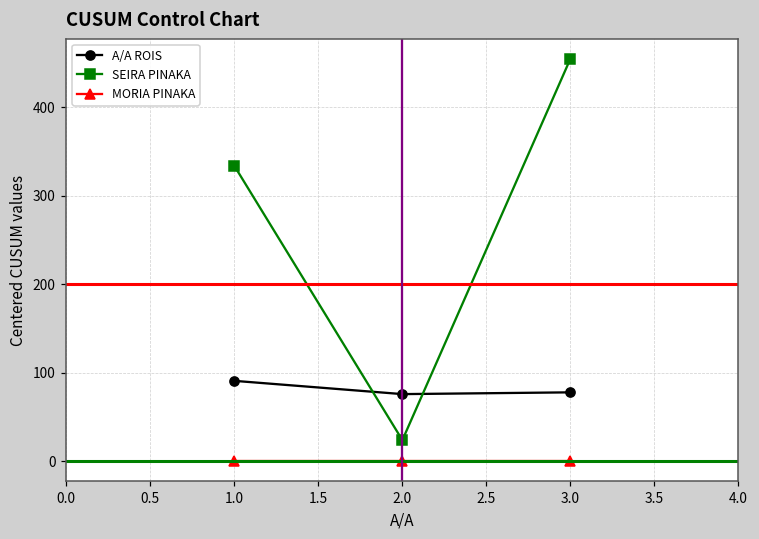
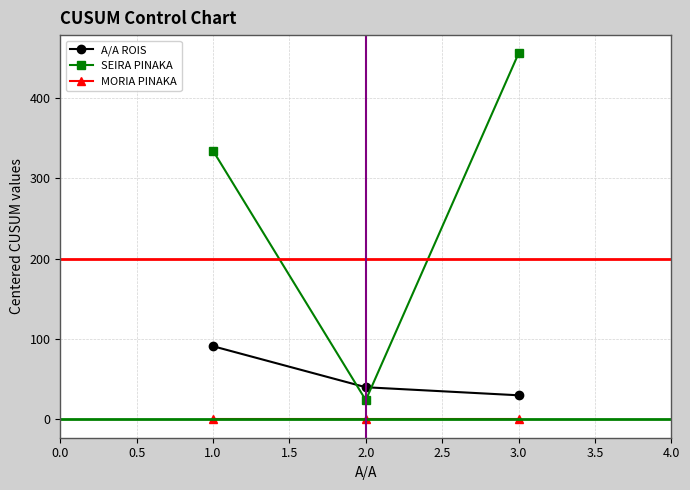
A/A ROIS, 2.0: 80 -> 40
A/A ROIS, 3.0: 80 -> 30
